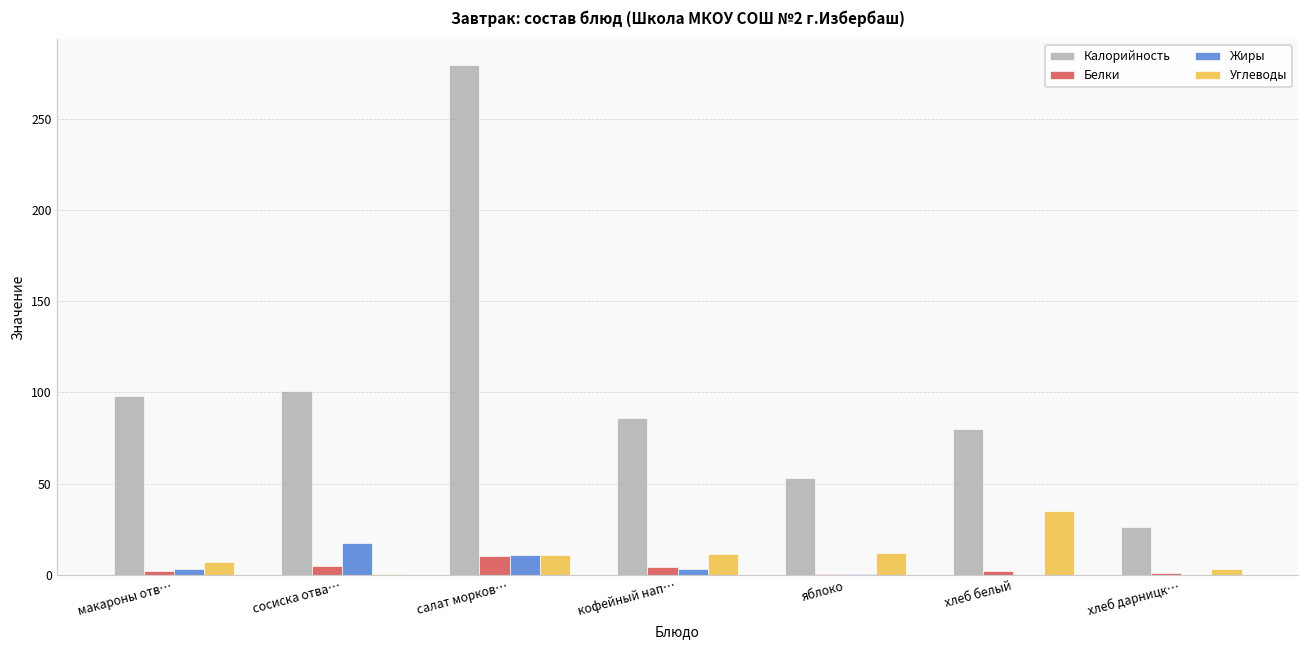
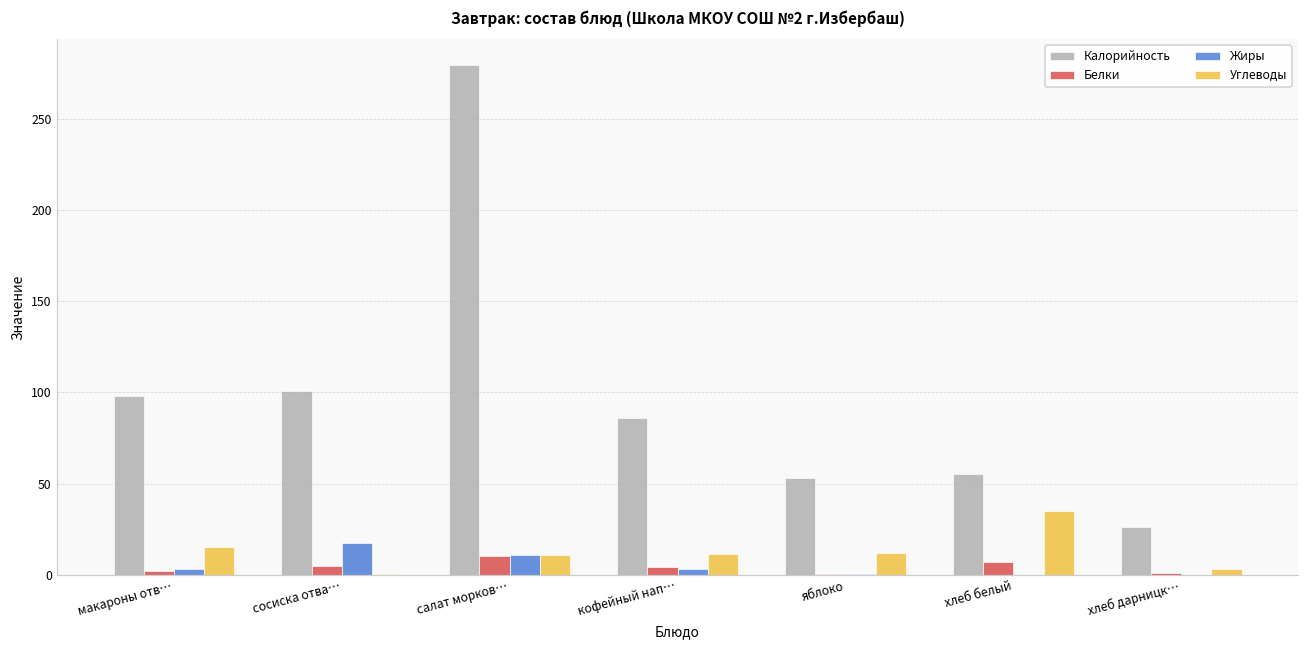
Углеводы, макароны отв…: 7 -> 15
Калорийность, хлеб белый: 80 -> 55
Белки, хлеб белый: 2 -> 7
